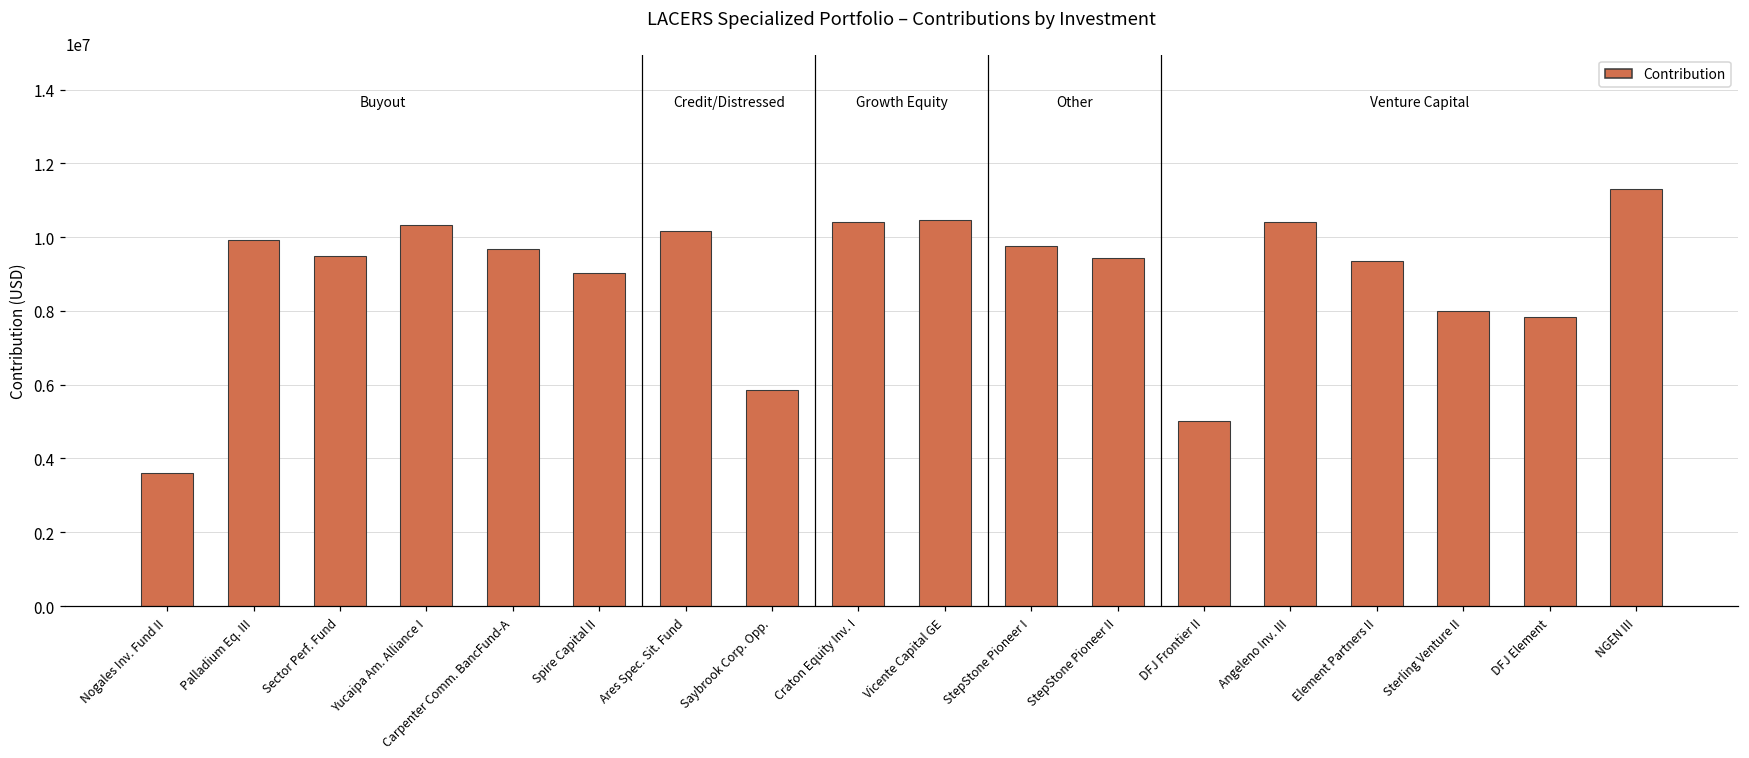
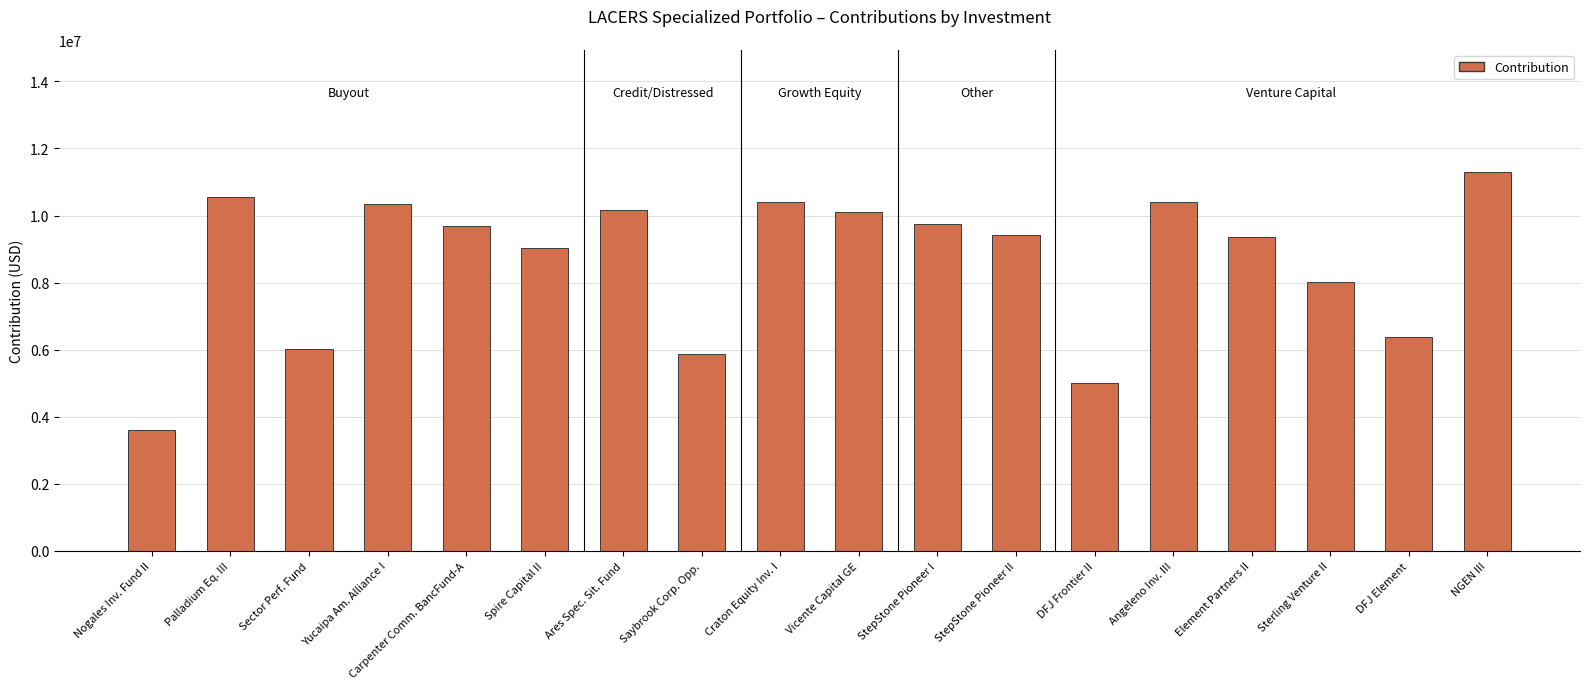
Palladium Eq. III: 9900000 -> 10600000
Sector Perf. Fund: 9500000 -> 6000000
Vicente Capital GE: 10500000 -> 10100000
DFJ Element: 7800000 -> 6400000
